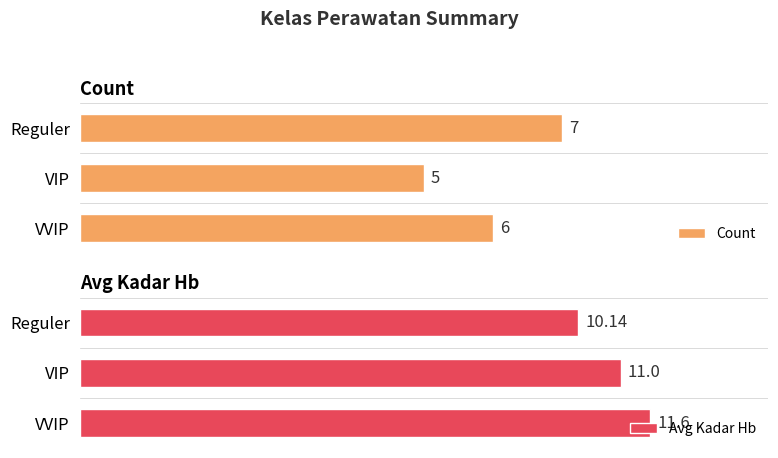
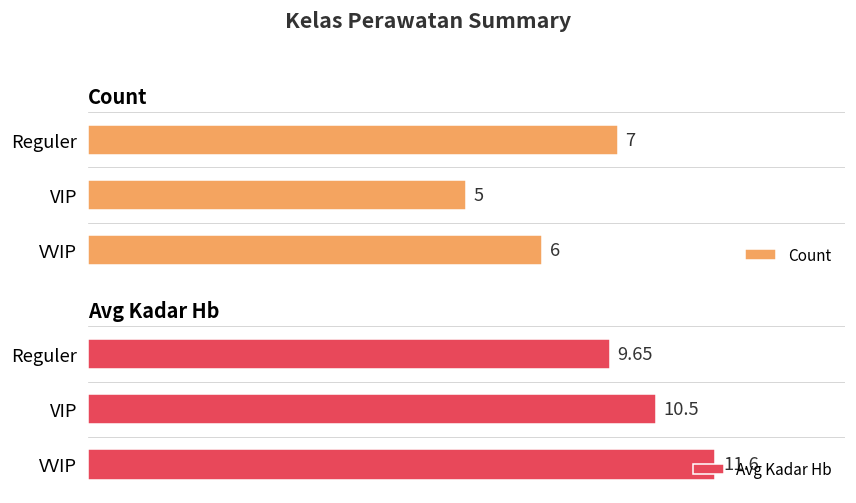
Avg Kadar Hb, Reguler: 10.14 -> 9.65
Avg Kadar Hb, VIP: 11.0 -> 10.5
